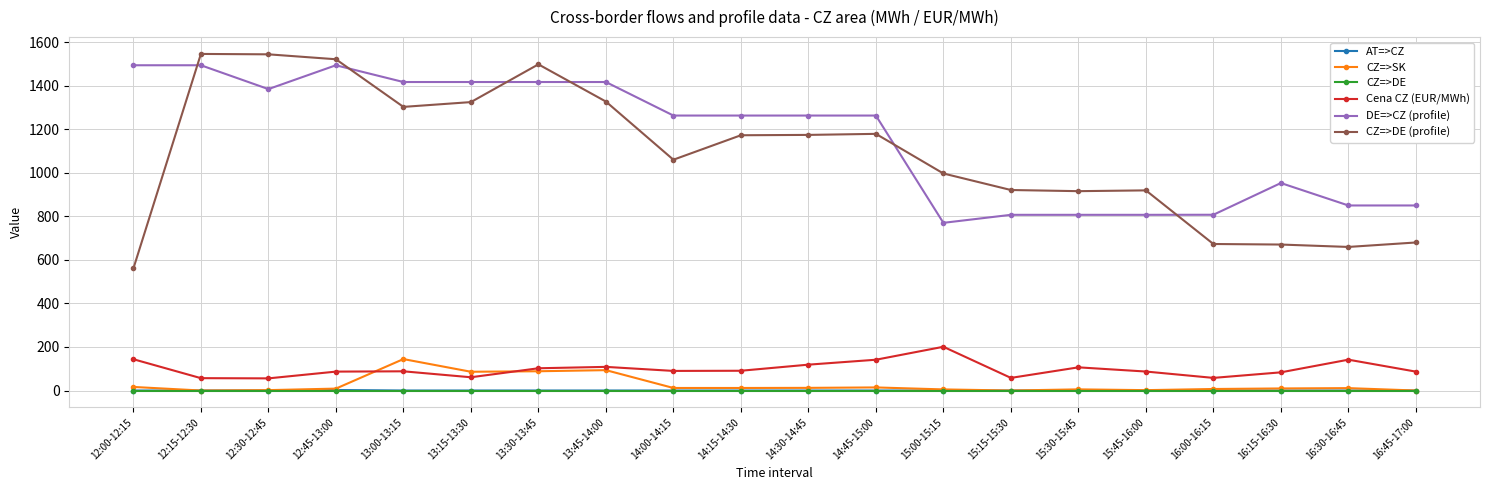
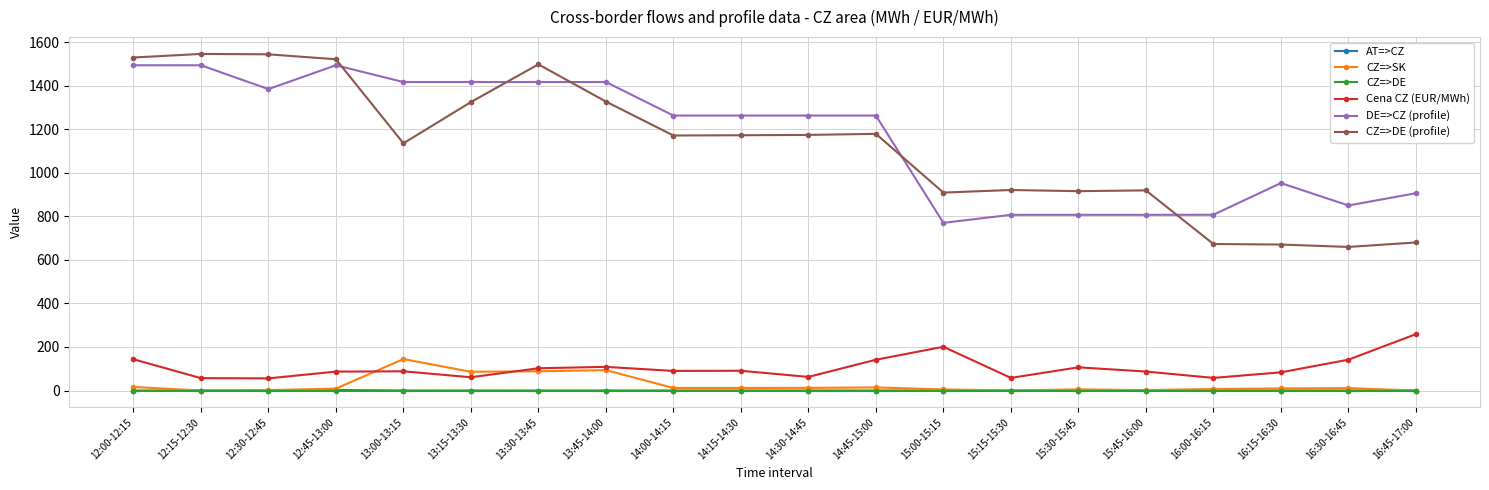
CZ=>DE (profile), 12:00-12:15: 560 -> 1530
CZ=>DE (profile), 13:00-13:15: 1300 -> 1140
CZ=>DE (profile), 14:00-14:15: 1060 -> 1170
Cena CZ (EUR/MWh), 14:30-14:45: 120 -> 60
CZ=>DE (profile), 15:00-15:15: 1000 -> 910
Cena CZ (EUR/MWh), 16:45-17:00: 90 -> 260
DE=>CZ (profile), 16:45-17:00: 850 -> 910
